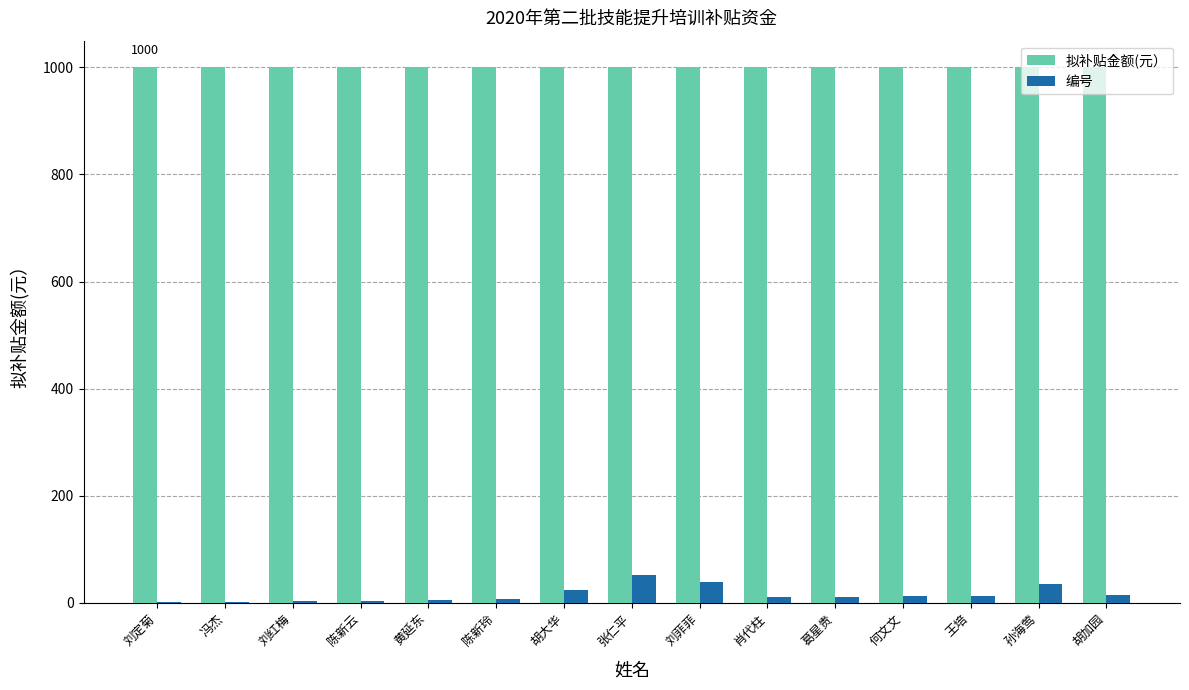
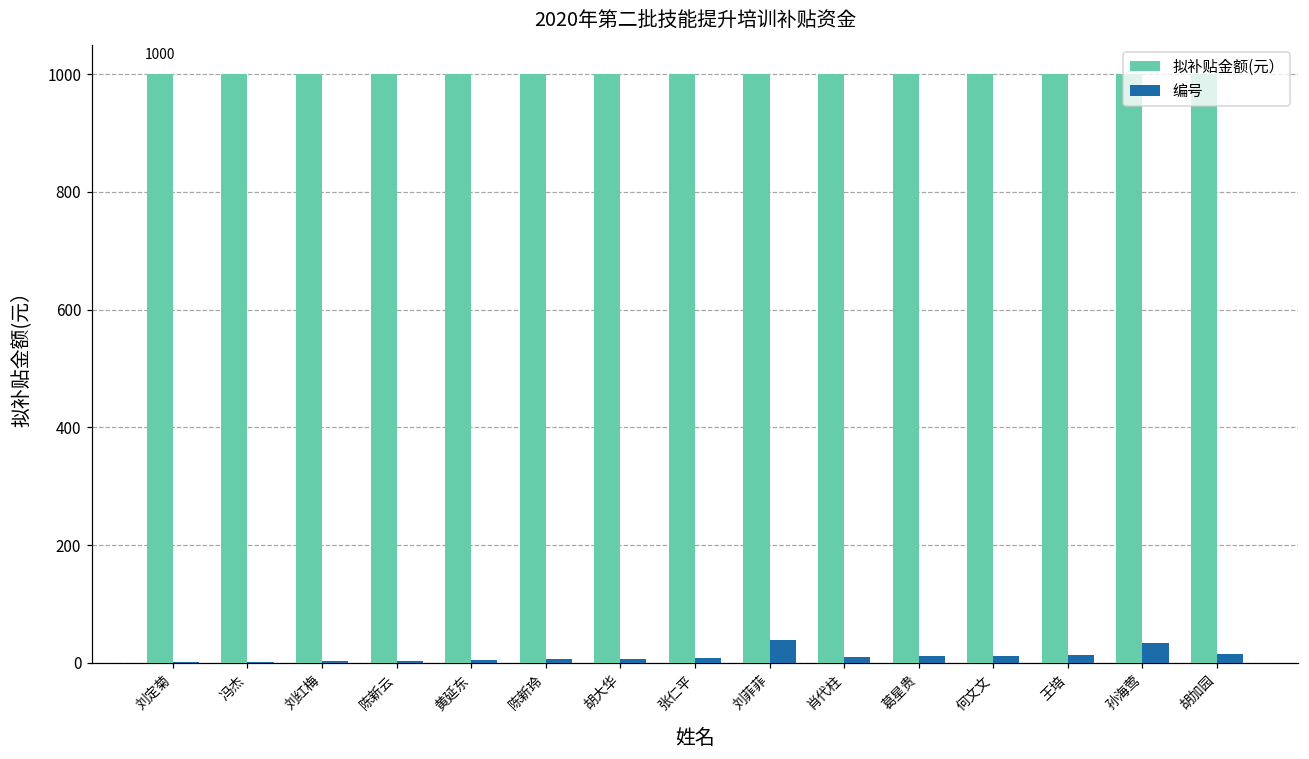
编号, 胡大华: 20 -> 10
编号, 张仁平: 50 -> 10
